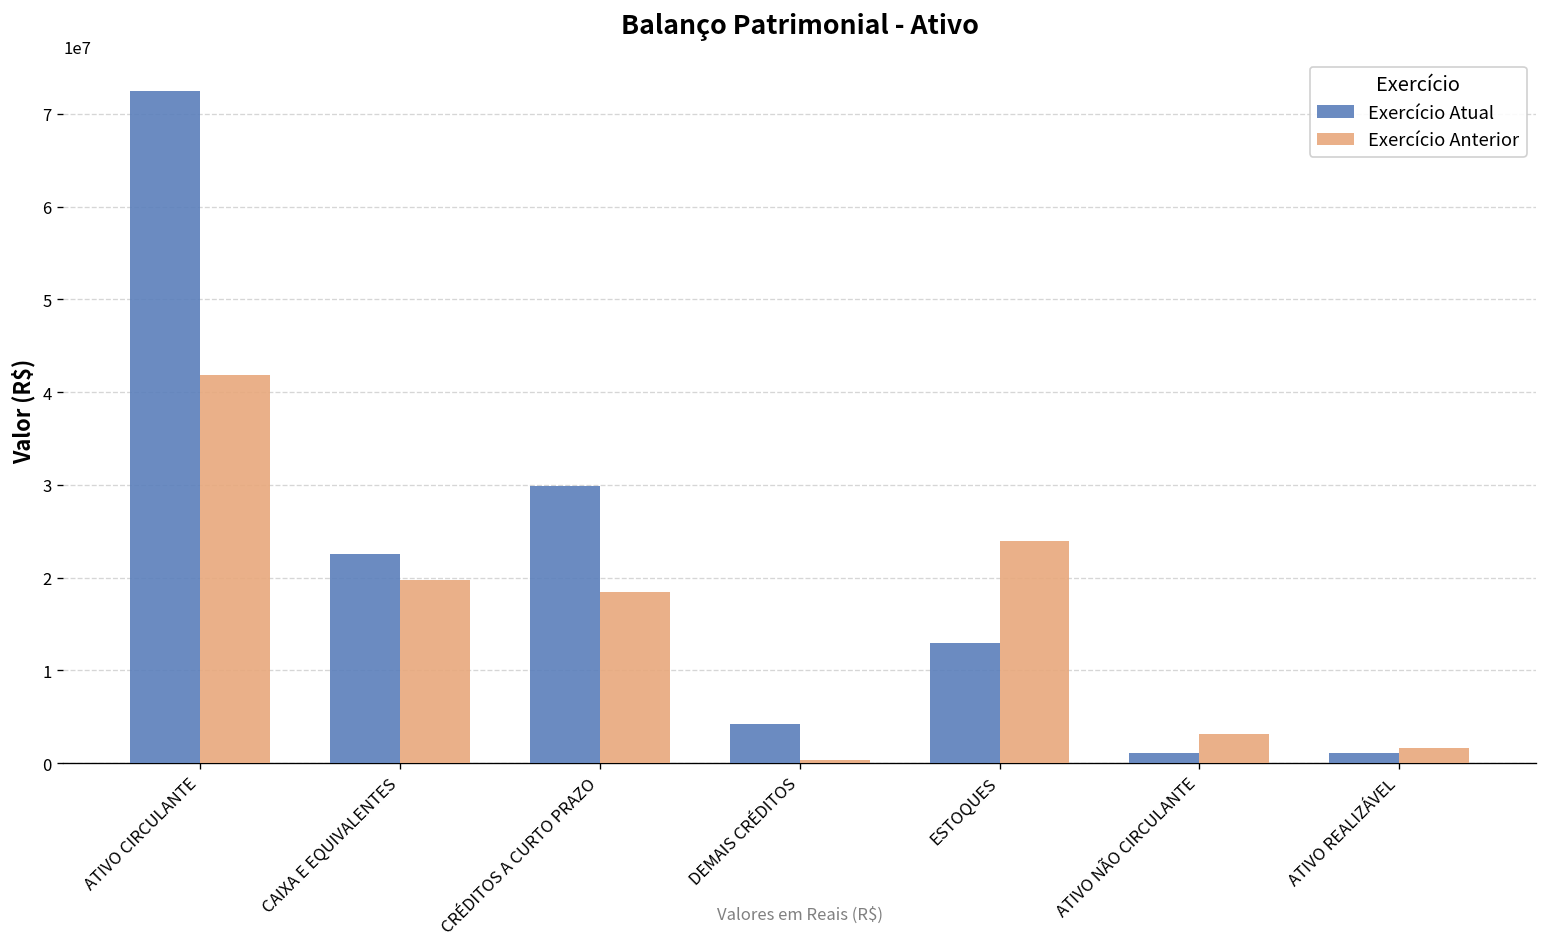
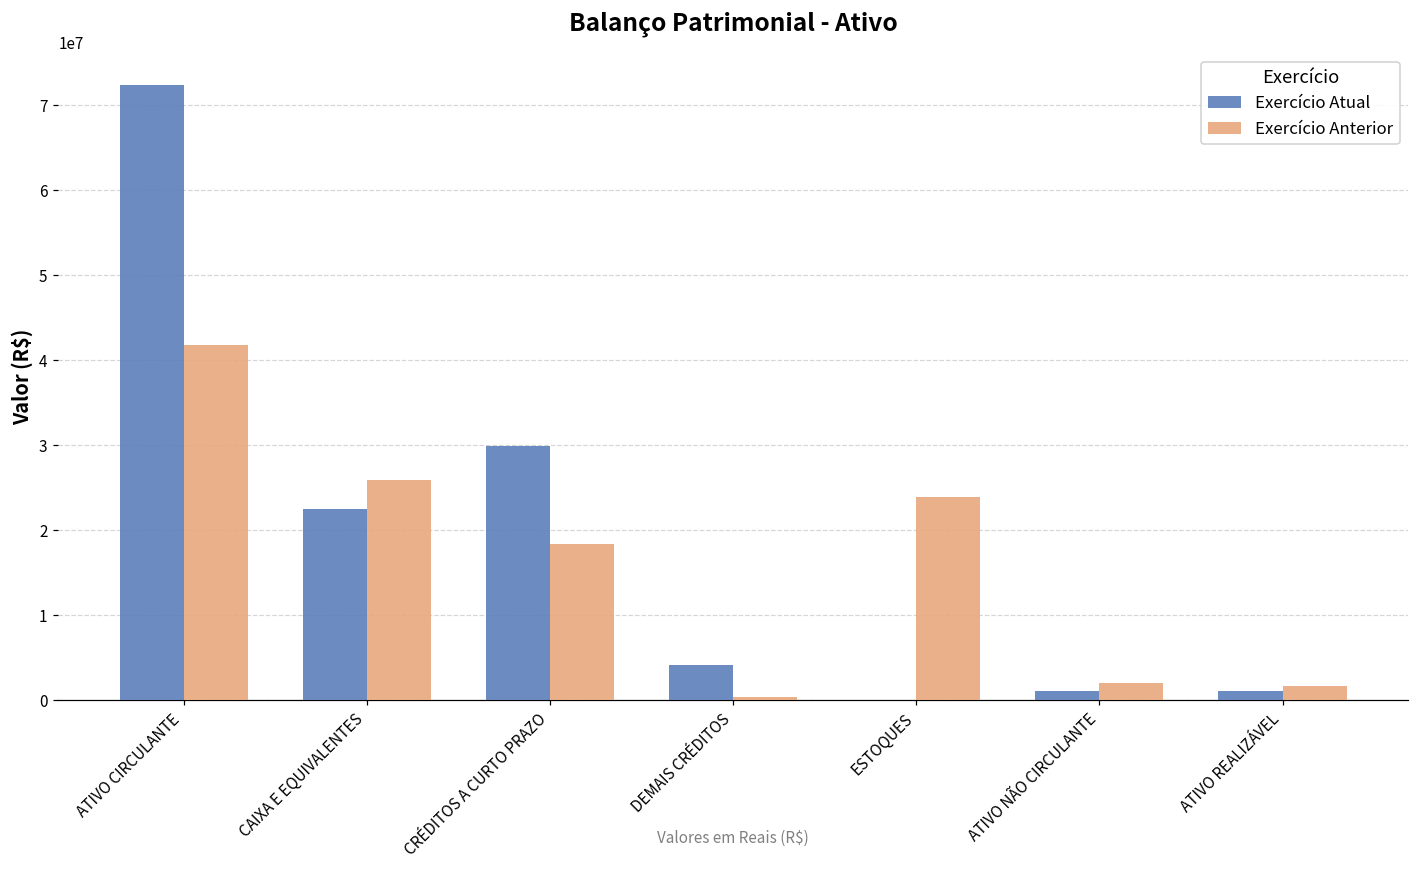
Exercício Anterior, CAIXA E EQUIVALENTES: 20000000 -> 26000000
Exercício Atual, ESTOQUES: 13000000 -> 0
Exercício Anterior, ATIVO NÃO CIRCULANTE: 3000000 -> 2000000
